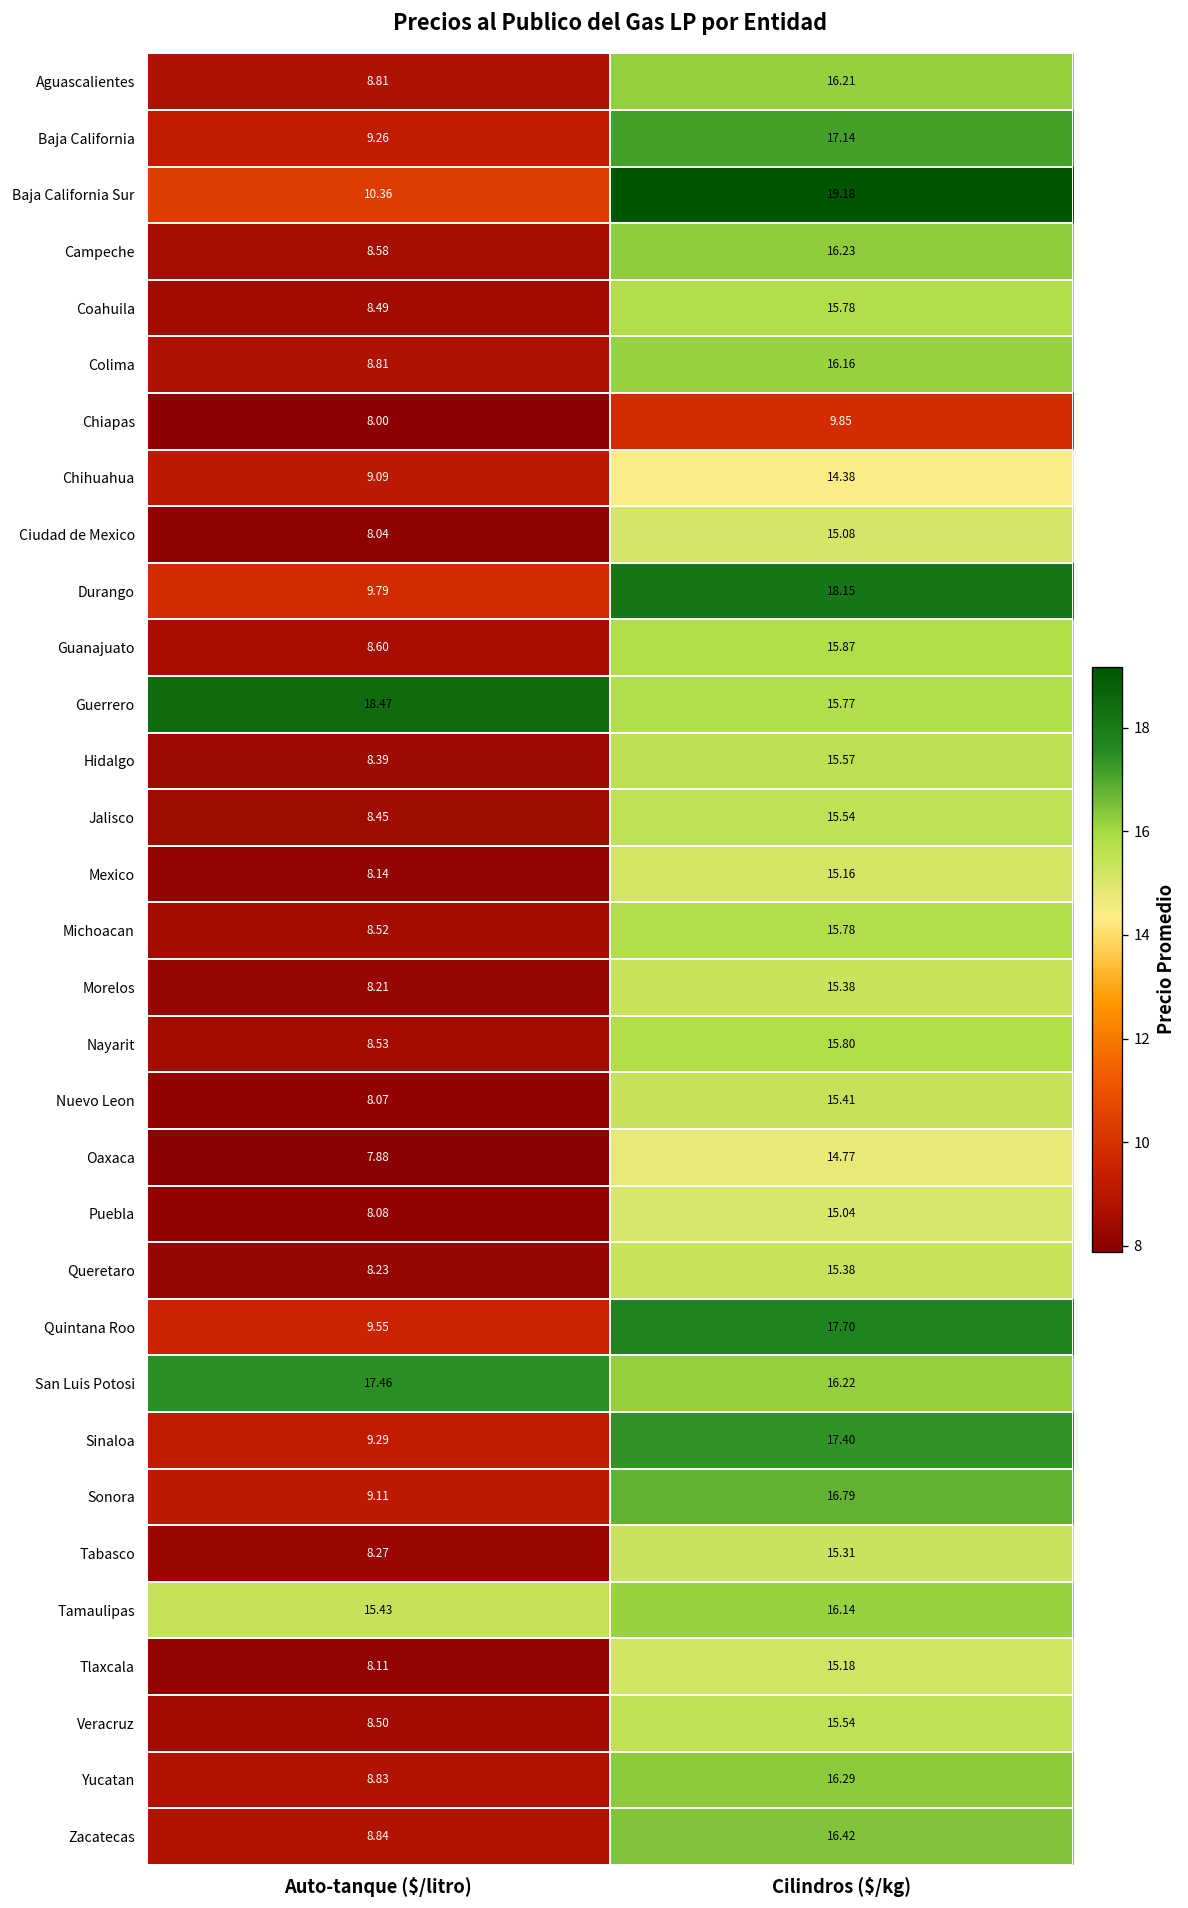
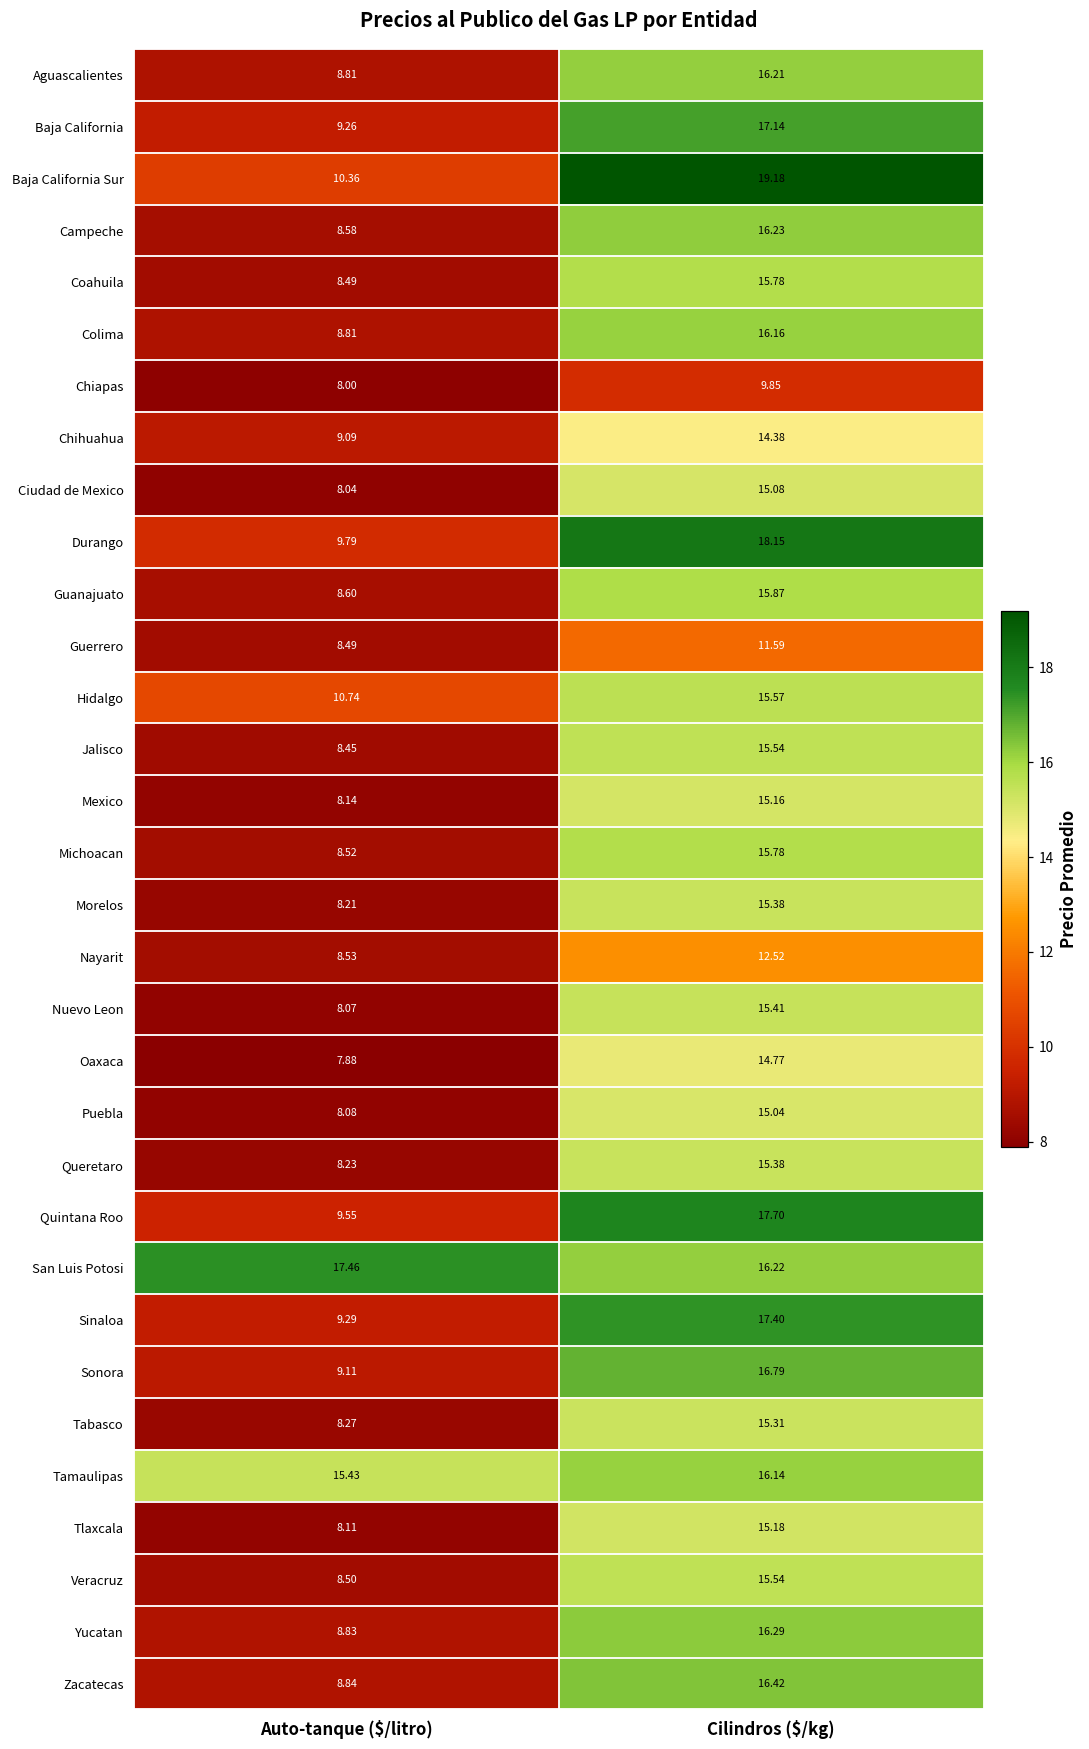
Guerrero, Auto-tanque ($/litro): 18.47 -> 8.49
Guerrero, Cilindros ($/kg): 15.77 -> 11.59
Hidalgo, Auto-tanque ($/litro): 8.39 -> 10.74
Nayarit, Cilindros ($/kg): 15.80 -> 12.52
